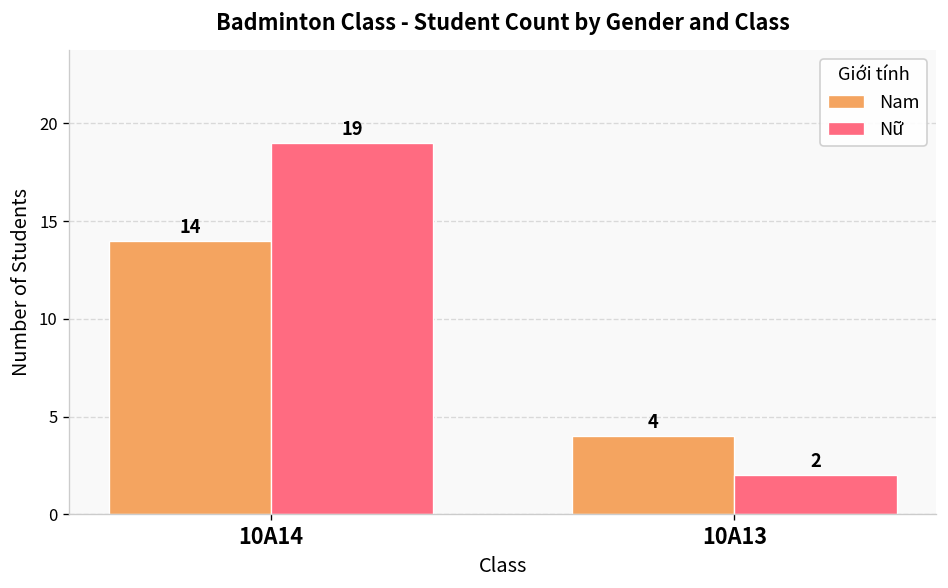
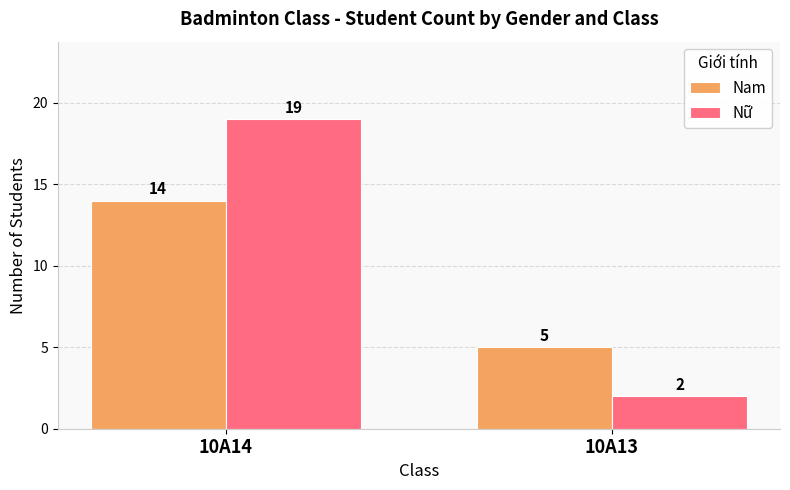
Nam, 10A13: 4 -> 5
